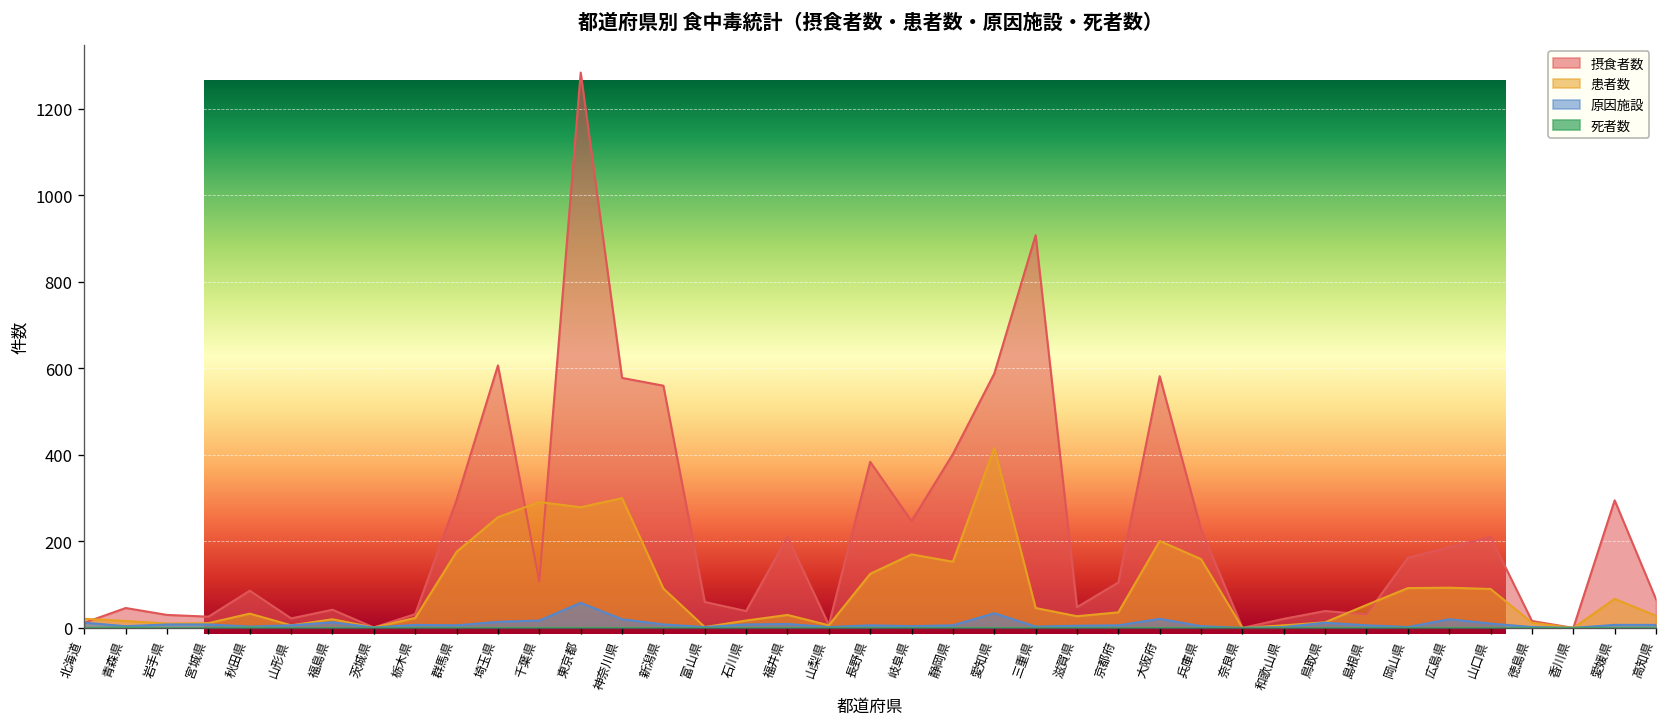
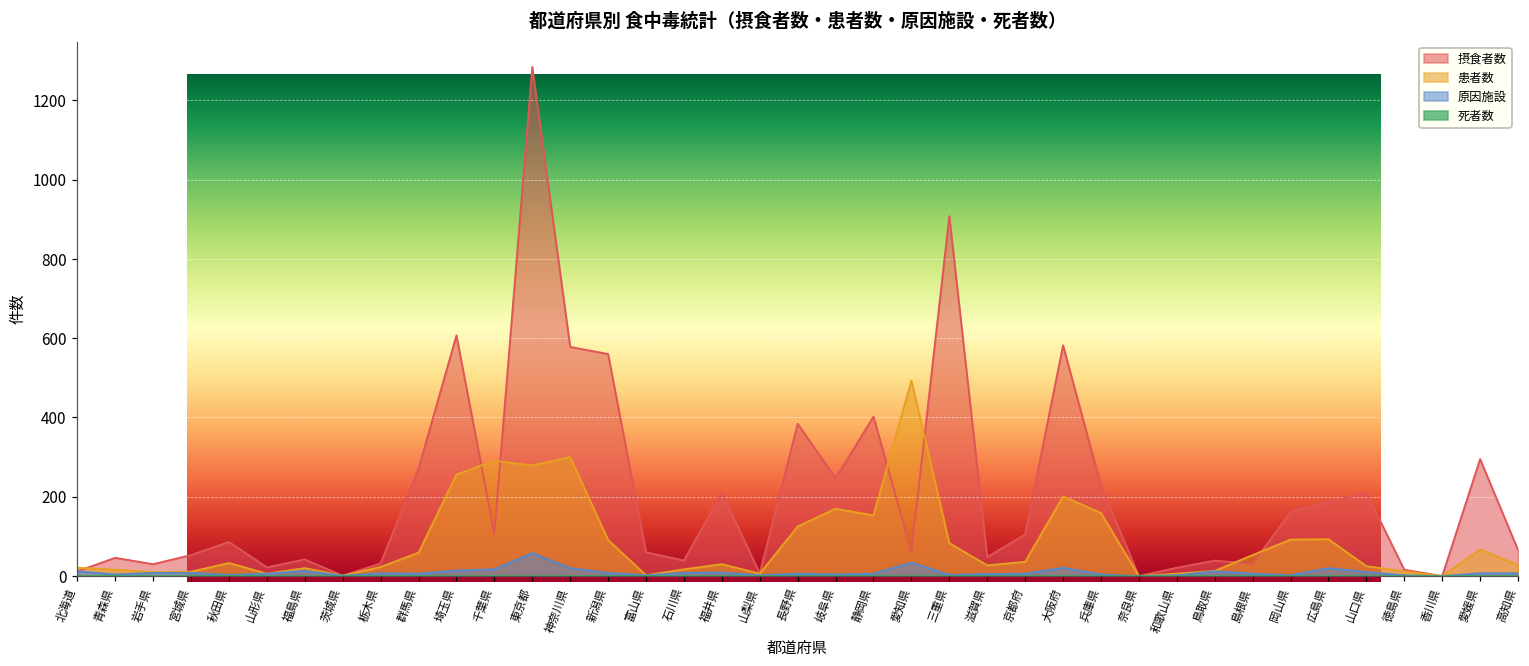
都道府県別 食中毒統計（摂食者数・患者数・原因施設・死者数）, 摂食者数, 宮城県: 30 -> 50
都道府県別 食中毒統計（摂食者数・患者数・原因施設・死者数）, 摂食者数, 群馬県: 300 -> 270
都道府県別 食中毒統計（摂食者数・患者数・原因施設・死者数）, 患者数, 群馬県: 180 -> 60
都道府県別 食中毒統計（摂食者数・患者数・原因施設・死者数）, 摂食者数, 愛知県: 590 -> 60
都道府県別 食中毒統計（摂食者数・患者数・原因施設・死者数）, 患者数, 愛知県: 420 -> 490
都道府県別 食中毒統計（摂食者数・患者数・原因施設・死者数）, 患者数, 三重県: 50 -> 80
都道府県別 食中毒統計（摂食者数・患者数・原因施設・死者数）, 患者数, 山口県: 90 -> 30
